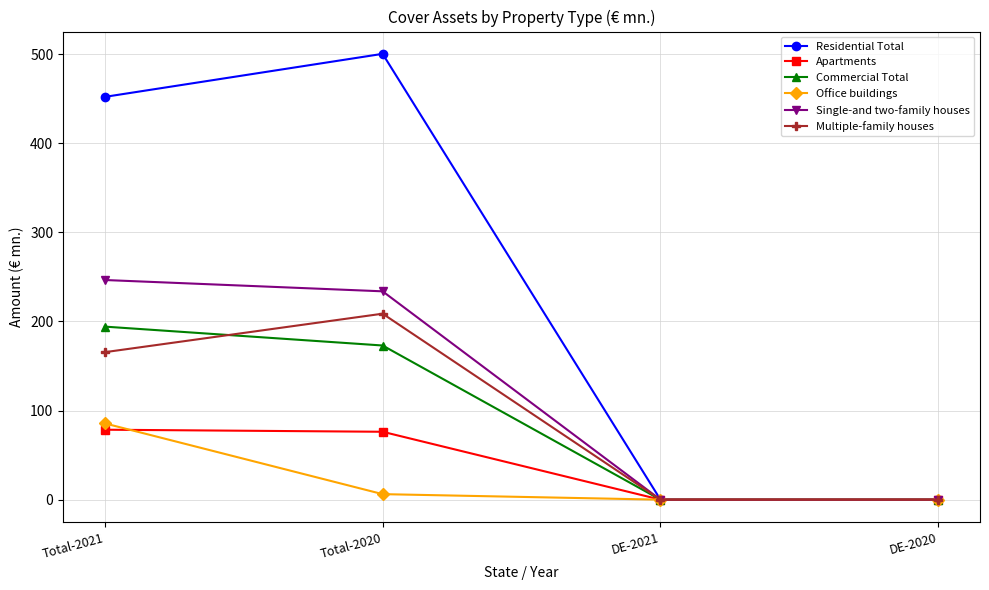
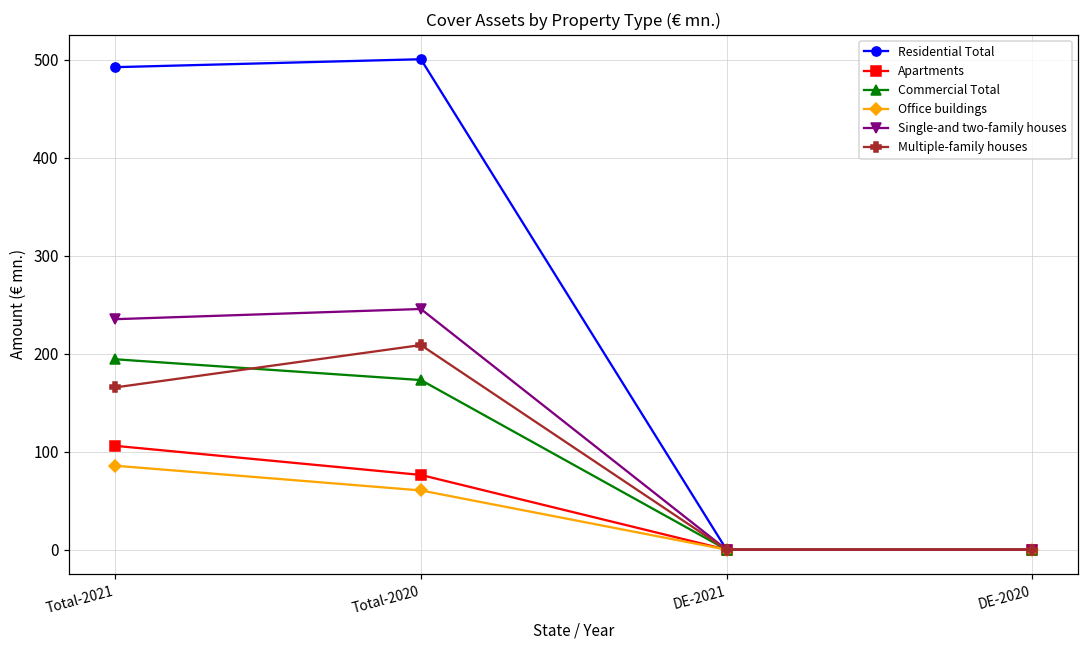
Residential Total, Total-2021: 450 -> 490
Apartments, Total-2021: 80 -> 110
Single-and two-family houses, Total-2021: 250 -> 240
Office buildings, Total-2020: 10 -> 60
Single-and two-family houses, Total-2020: 230 -> 250
